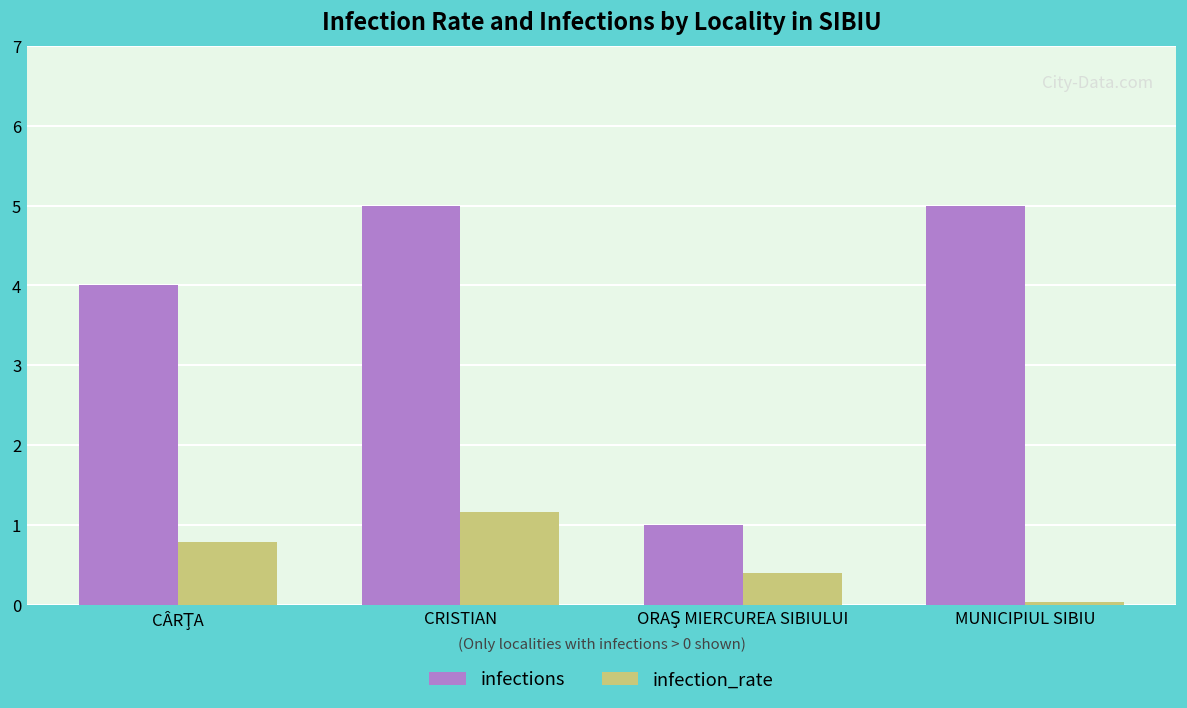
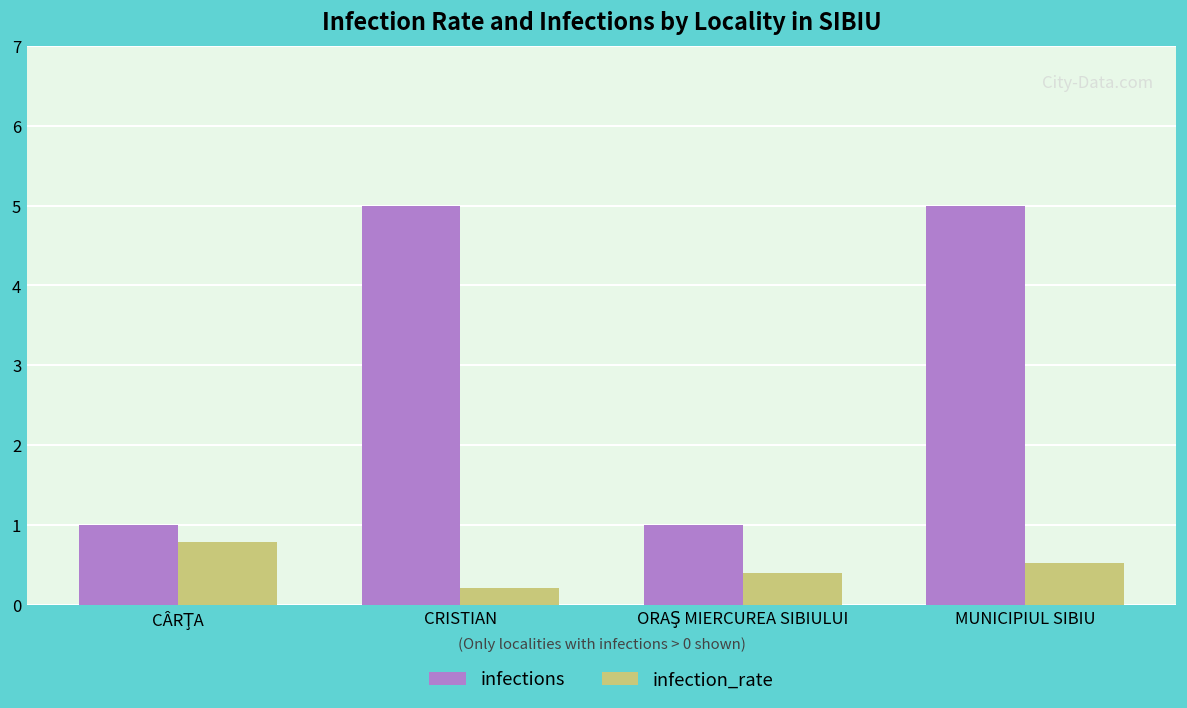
infections, CÂRŢA: 4 -> 1
infection_rate, CRISTIAN: 1.2 -> 0.2
infection_rate, MUNICIPIUL SIBIU: 0.0 -> 0.5
